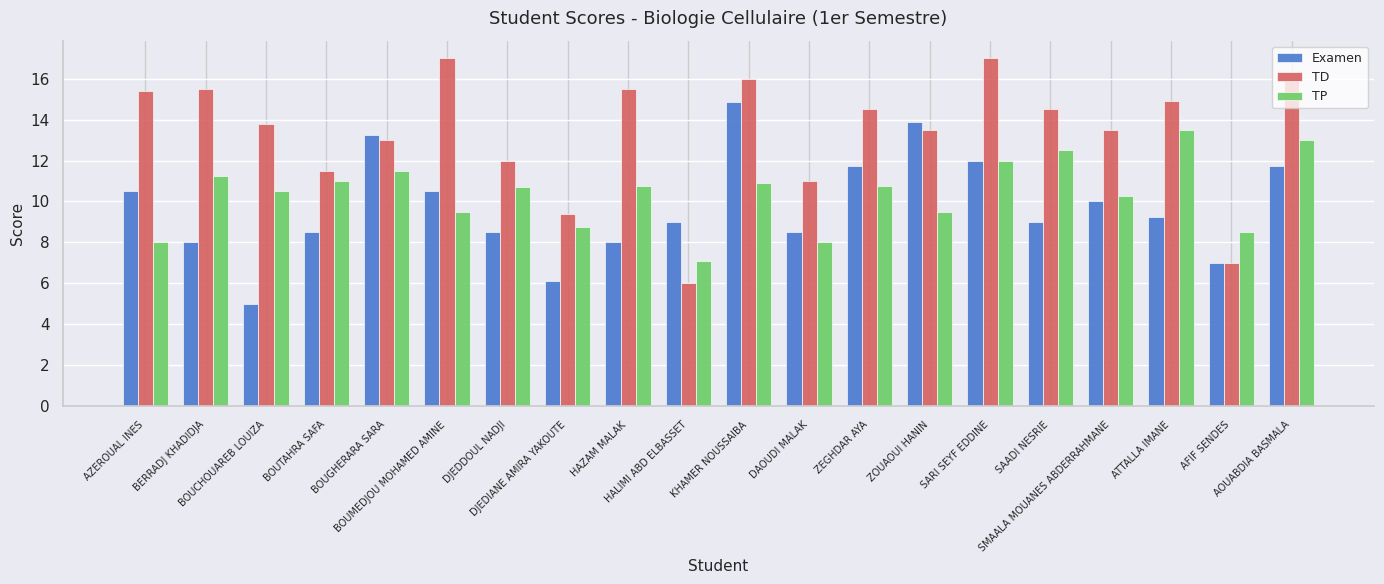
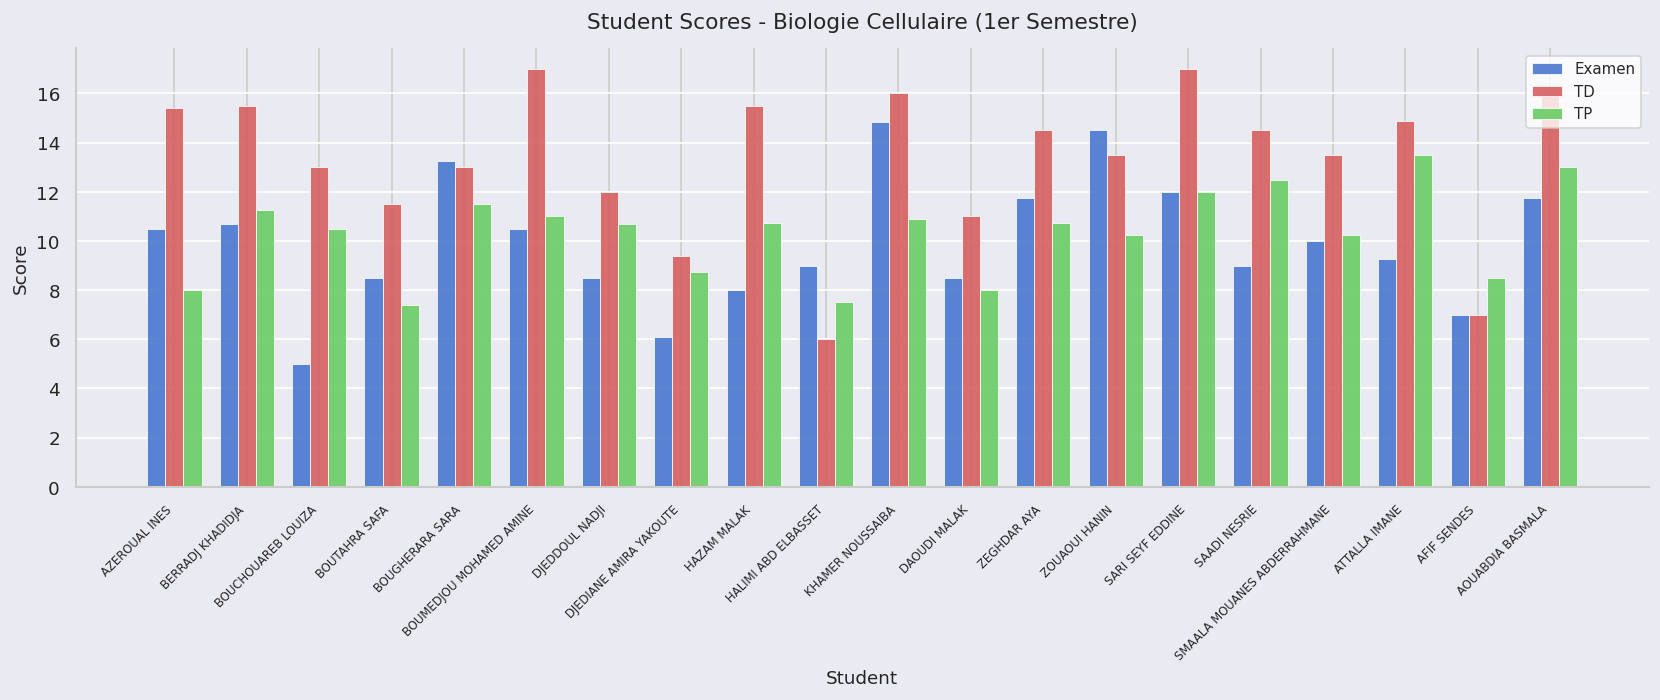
Examen, BERRADJ KHADIDJA: 8.0 -> 10.7
TD, BOUCHOUAREB LOUIZA: 13.8 -> 13.0
TP, BOUTAHRA SAFA: 11.0 -> 7.4
TP, BOUMEDJOU MOHAMED AMINE: 9.5 -> 11.0
TP, HALIMI ABD ELBASSET: 7.1 -> 7.5
Examen, ZOUAOUI HANIN: 13.9 -> 14.5
TP, ZOUAOUI HANIN: 9.5 -> 10.3
